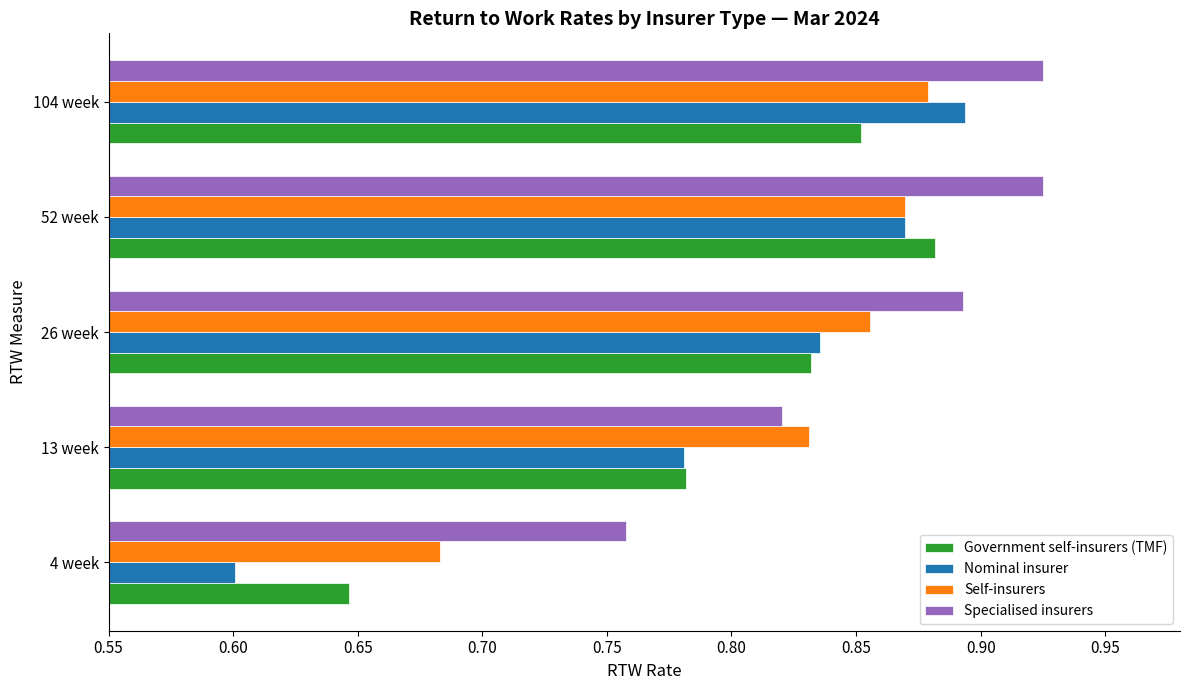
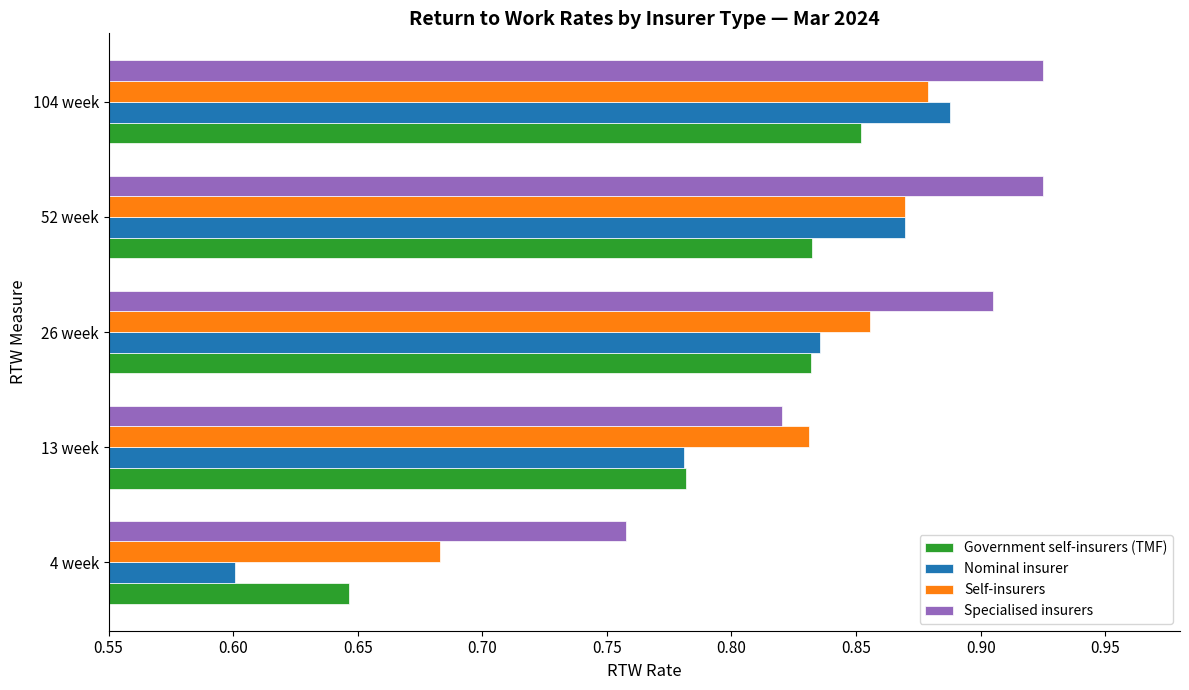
Nominal insurer, 104 week: 0.894 -> 0.888
Government self-insurers (TMF), 52 week: 0.881 -> 0.832
Specialised insurers, 26 week: 0.893 -> 0.905
